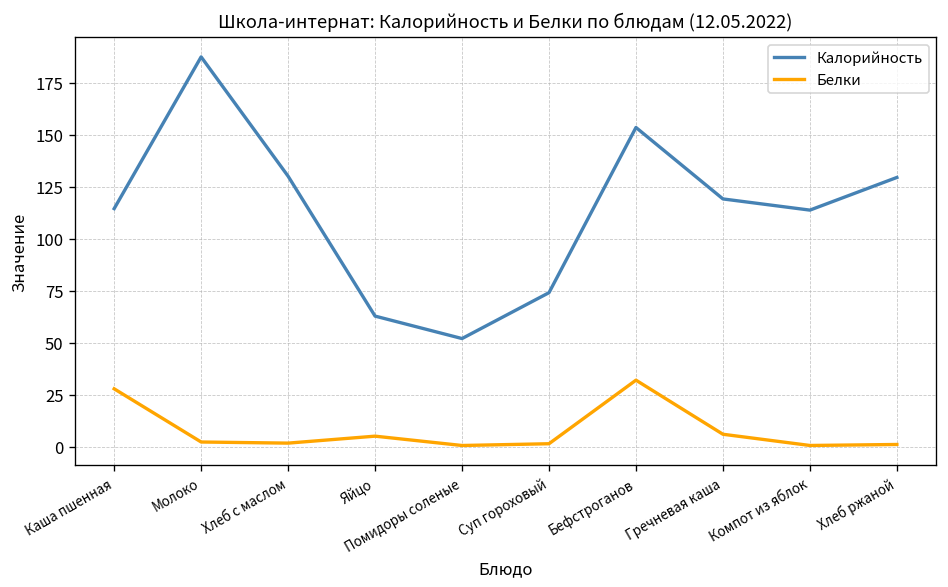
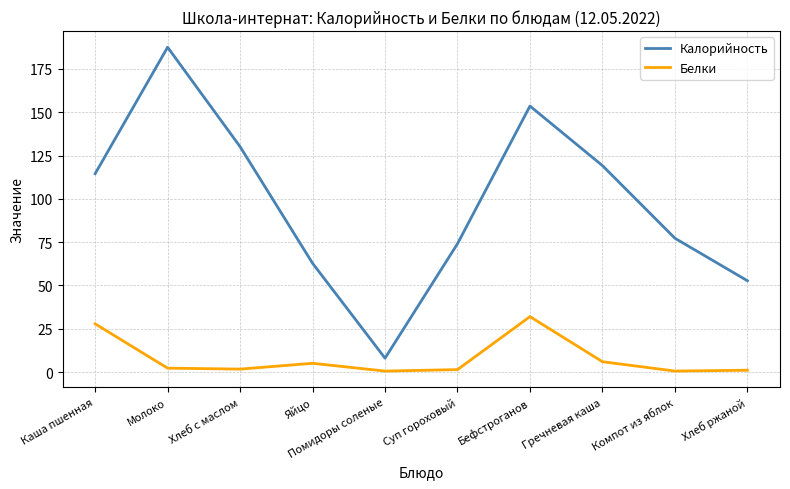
Калорийность, Помидоры соленые: 52 -> 8
Калорийность, Компот из яблок: 114 -> 77
Калорийность, Хлеб ржаной: 130 -> 53
